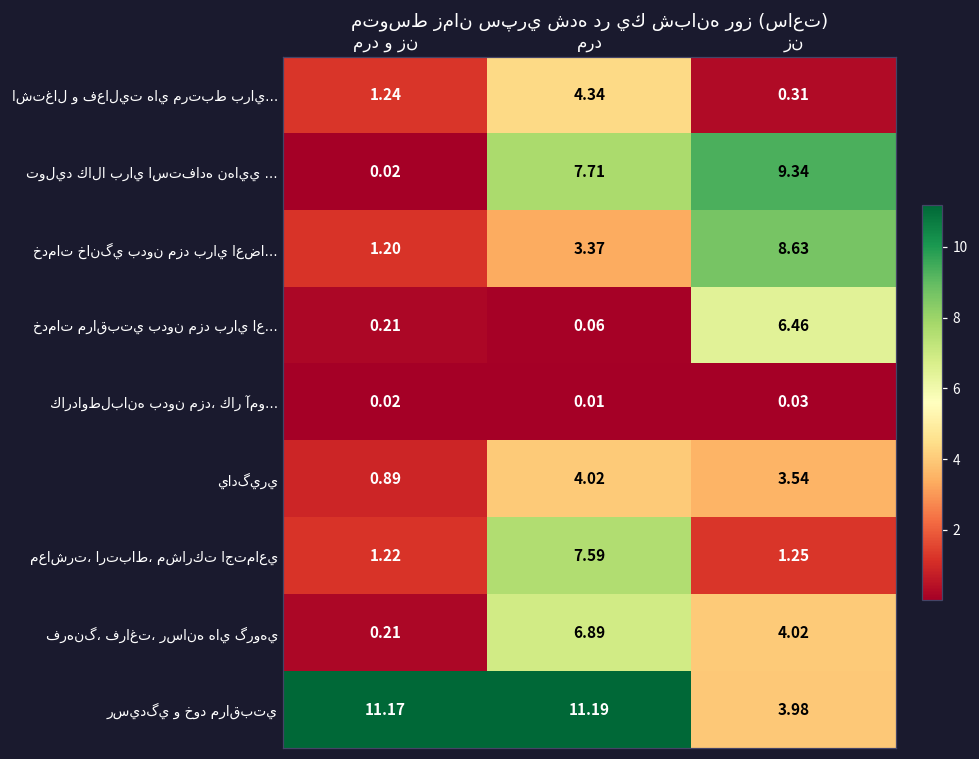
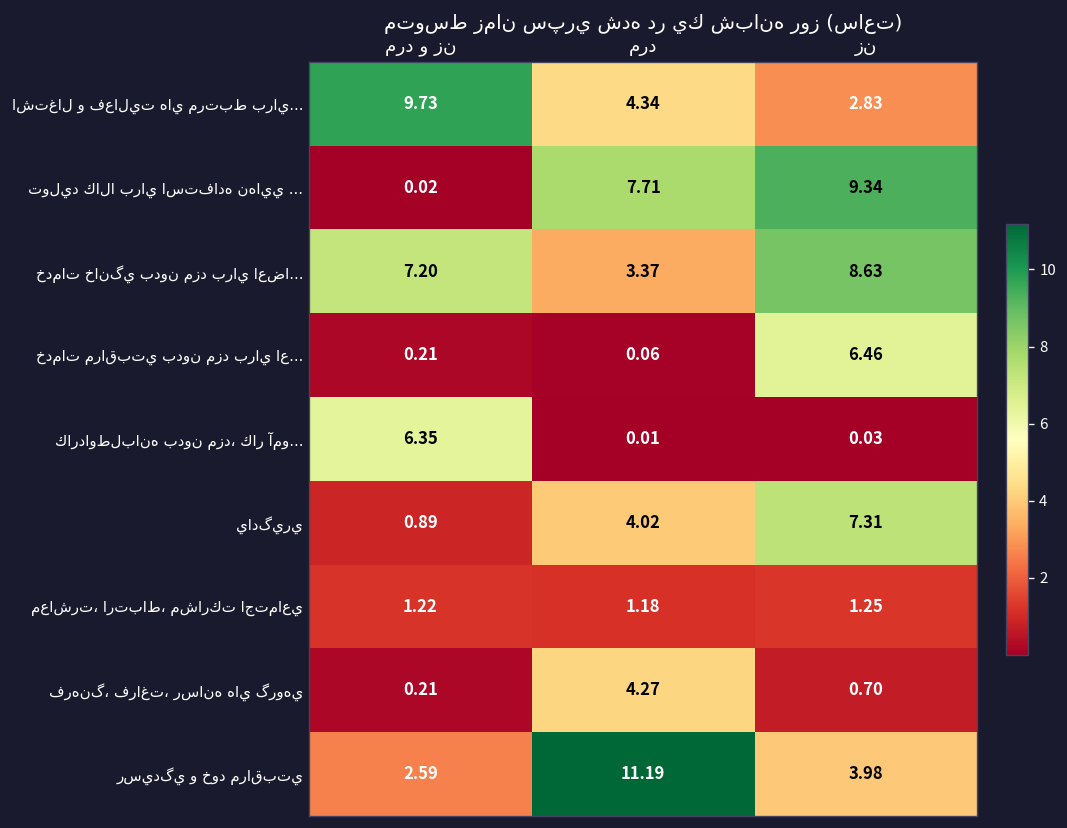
اشتغال و فعاليت هاي مرتبط براي..., مرد و زن: 1.24 -> 9.73
اشتغال و فعاليت هاي مرتبط براي..., زن: 0.31 -> 2.83
خدمات خانگي بدون مزد براي اعضا..., مرد و زن: 1.20 -> 7.20
كارداوطلبانه بدون مزد، كار آمو..., مرد و زن: 0.02 -> 6.35
يادگيري, زن: 3.54 -> 7.31
معاشرت، ارتباط، مشاركت اجتماعي, مرد: 7.59 -> 1.18
فرهنگ، فراغت، رسانه هاي گروهي, مرد: 6.89 -> 4.27
فرهنگ، فراغت، رسانه هاي گروهي, زن: 4.02 -> 0.70
رسيدگي و خود مراقبتي, مرد و زن: 11.17 -> 2.59
